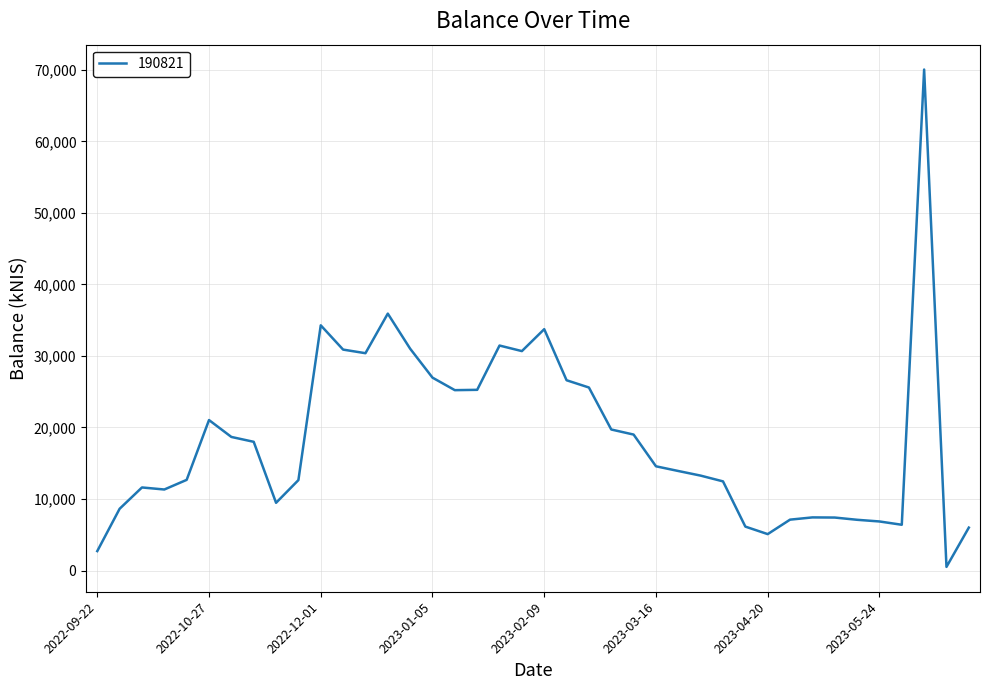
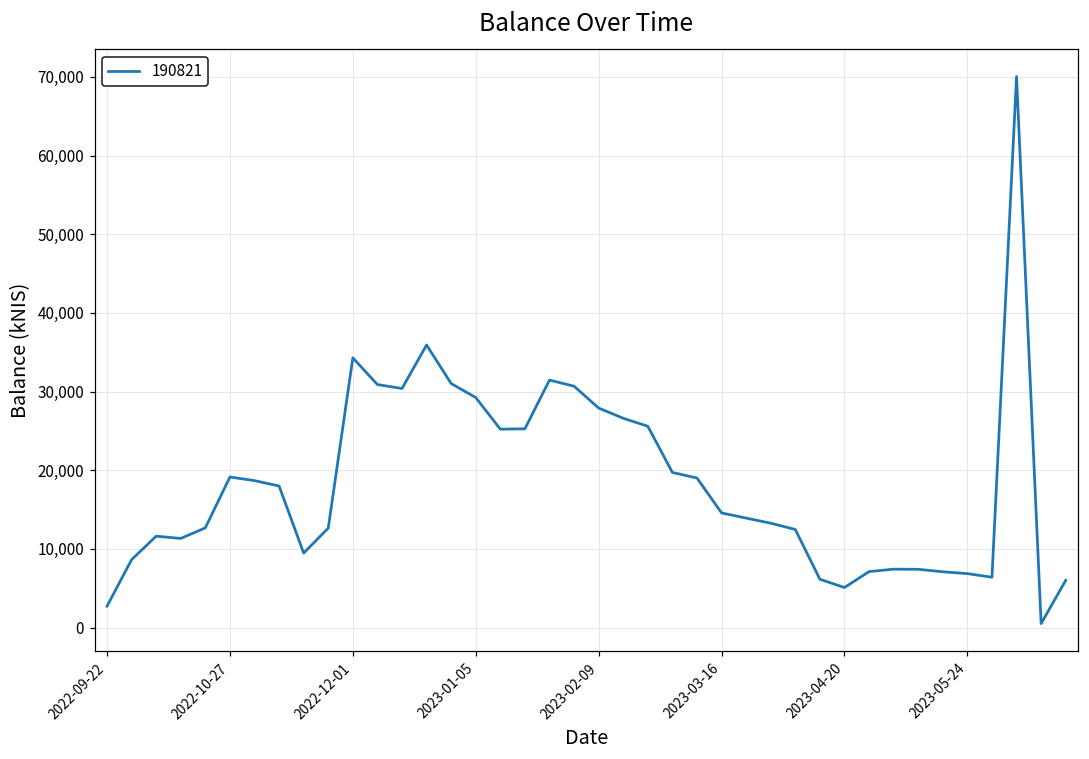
2022-10-27: 21,000 -> 19,000
2023-01-05: 27,000 -> 29,000
2023-02-09: 34,000 -> 28,000
